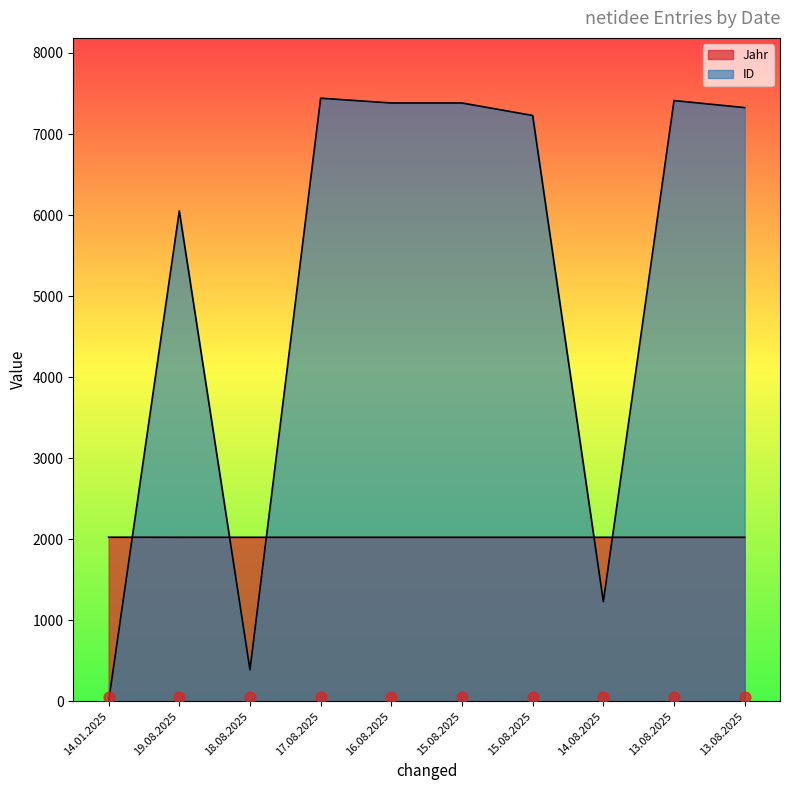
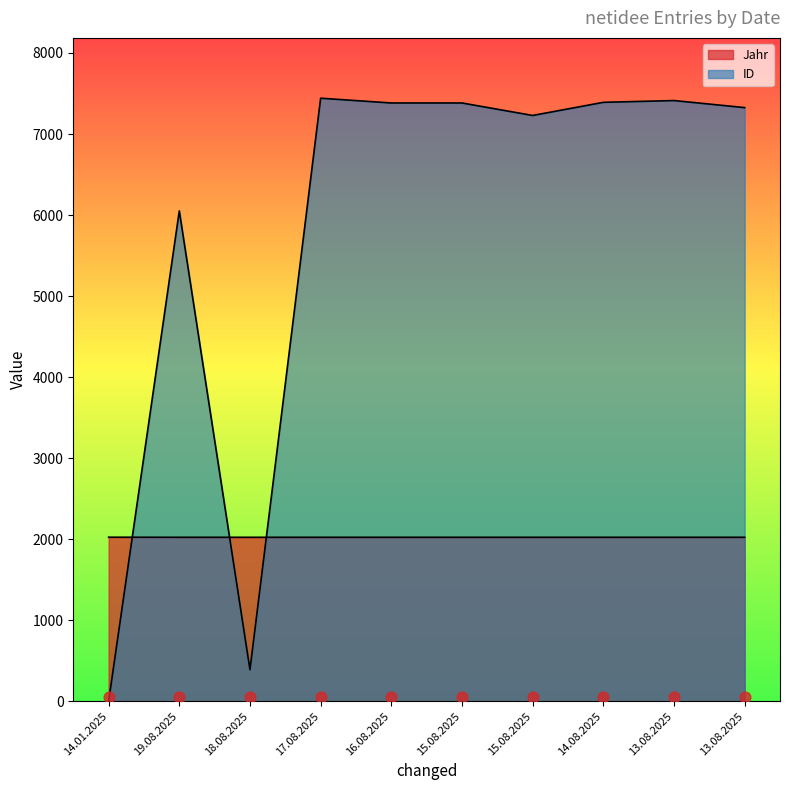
ID, 14.08.2025: 1200 -> 7400
